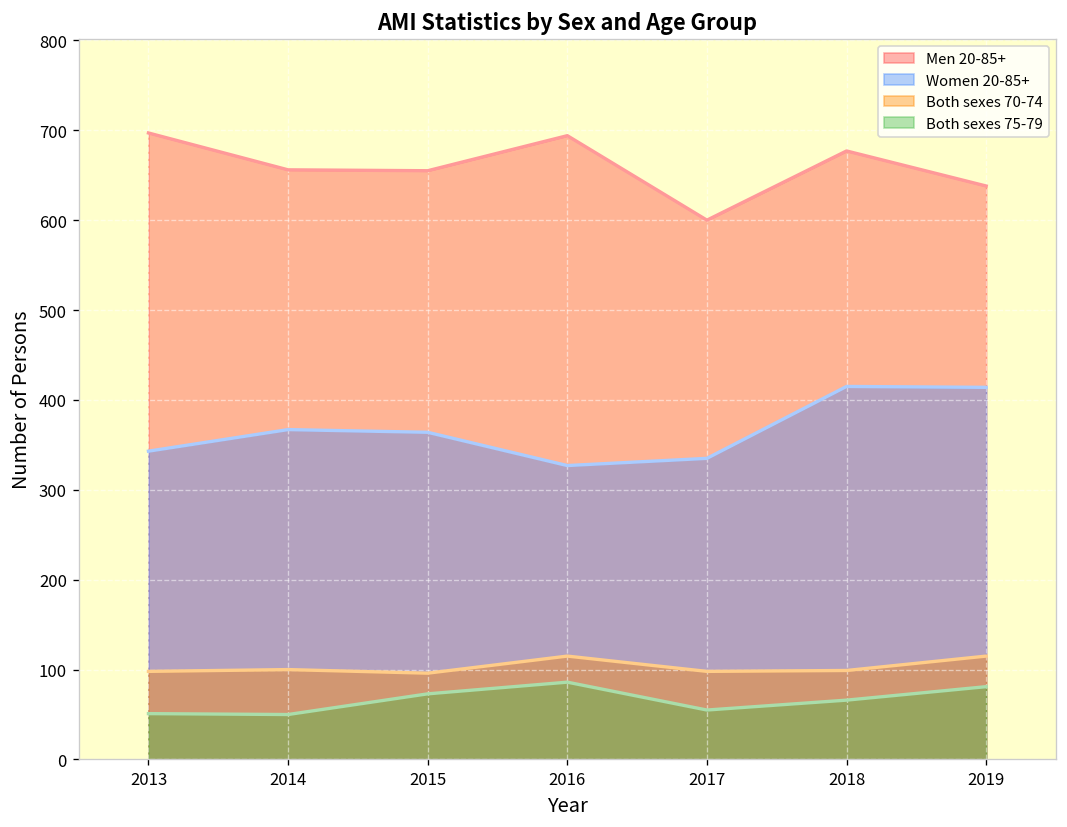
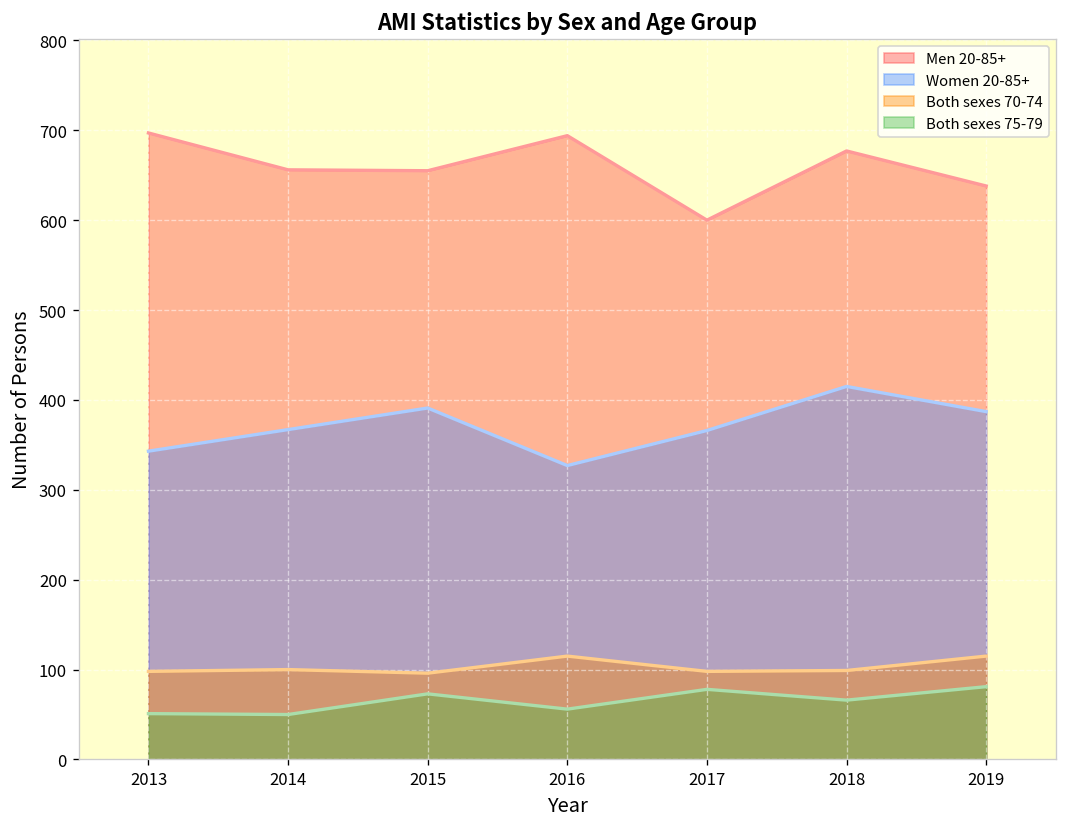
Women 20-85+, 2015: 360 -> 390
Both sexes 75-79, 2016: 90 -> 60
Women 20-85+, 2017: 340 -> 370
Both sexes 75-79, 2017: 60 -> 80
Women 20-85+, 2019: 410 -> 390
